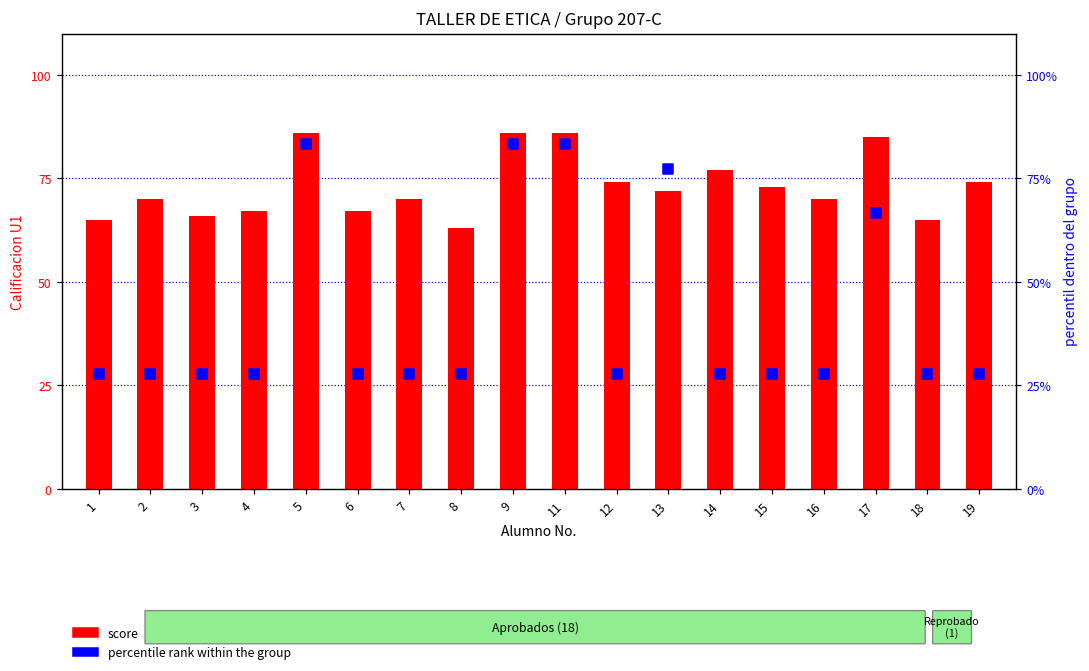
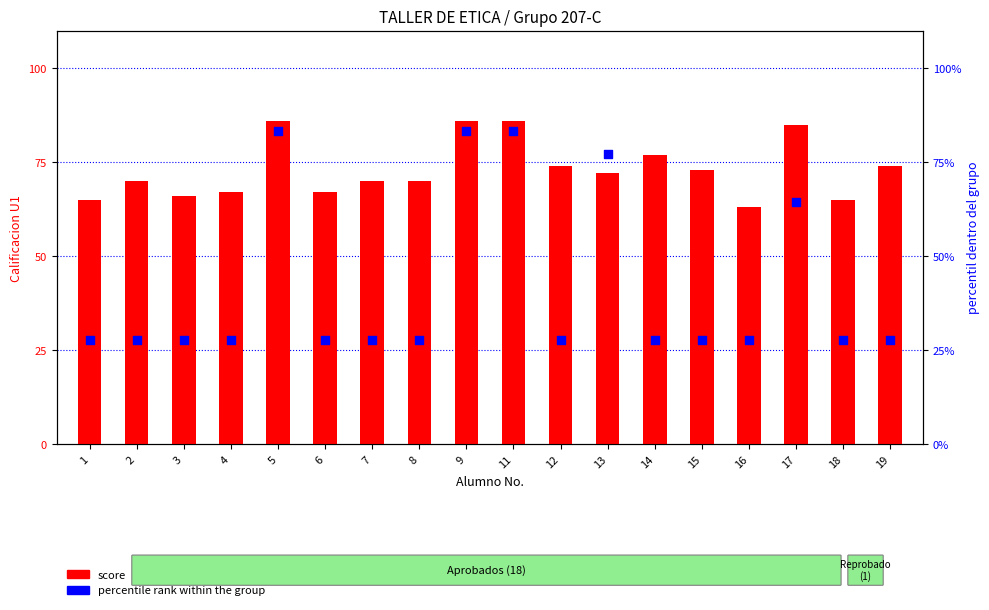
score, 8: 63 -> 70
score, 16: 70 -> 63
percentile rank within the group, 17: 67% -> 64%
